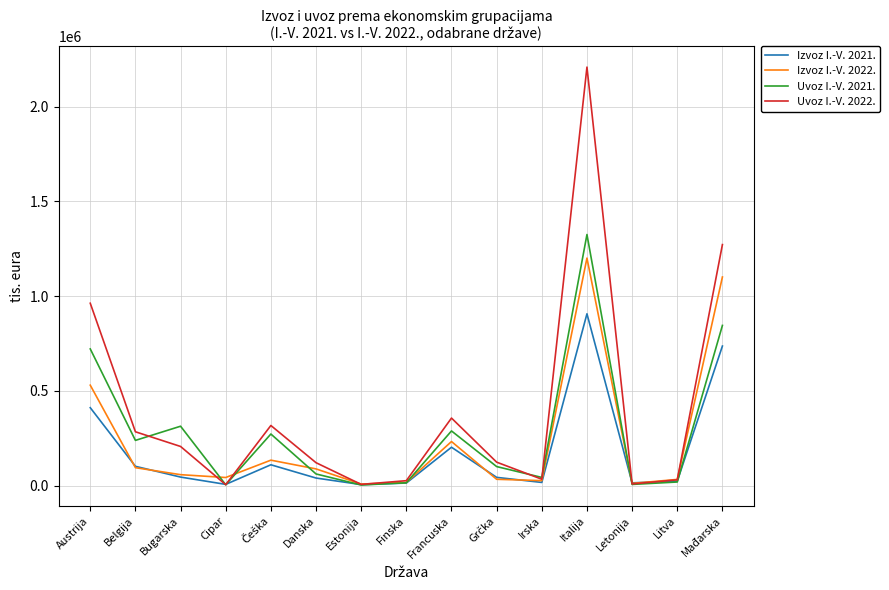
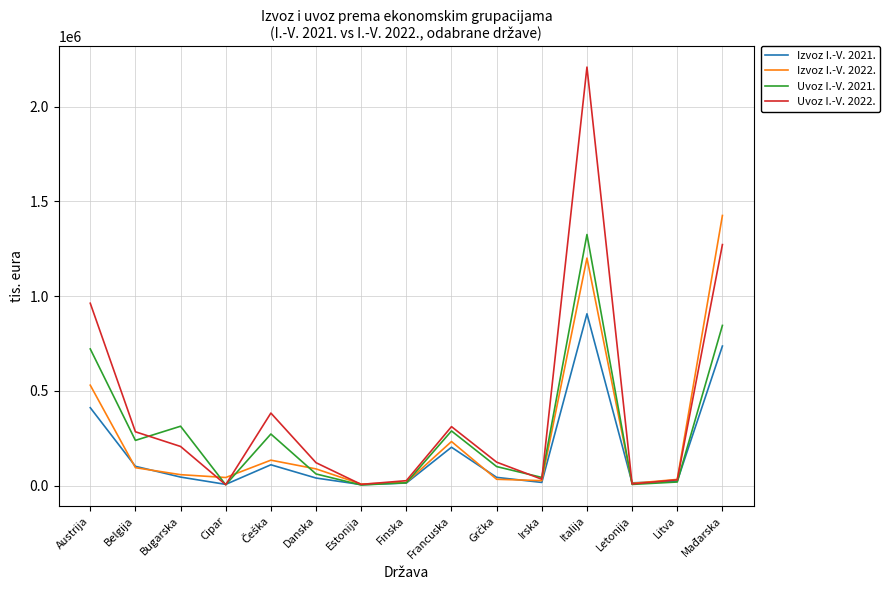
Uvoz I.-V. 2022., Češka: 320000 -> 380000
Uvoz I.-V. 2022., Francuska: 360000 -> 310000
Izvoz I.-V. 2022., Mađarska: 1100000 -> 1430000
